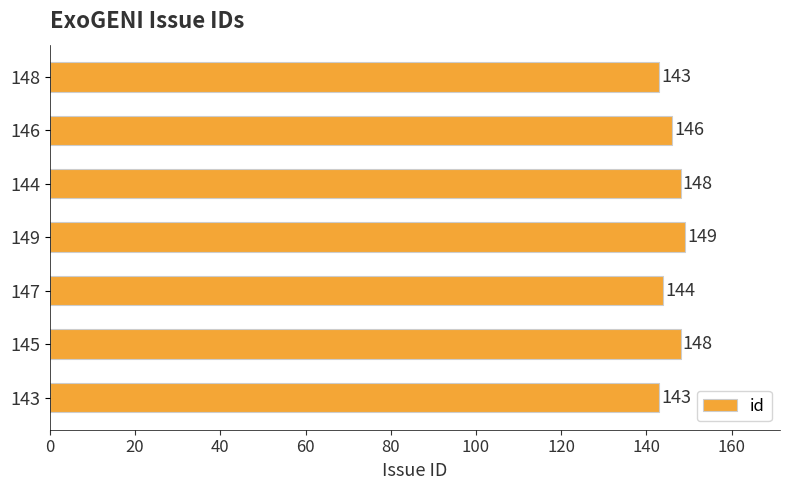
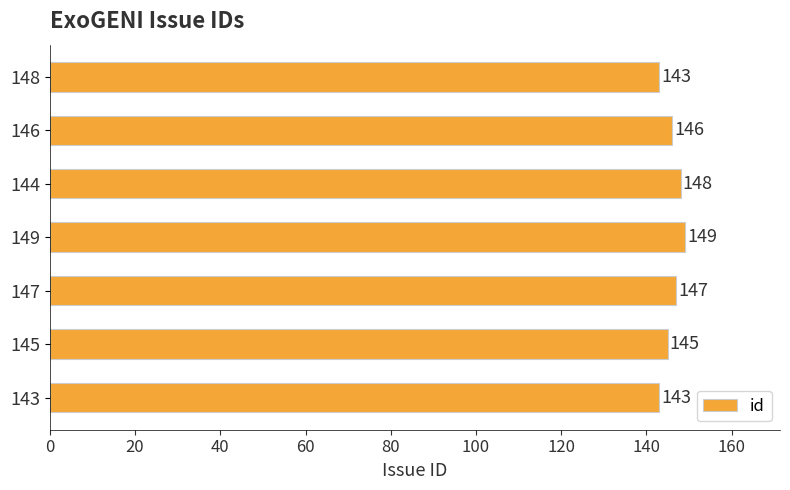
147: 144 -> 147
145: 148 -> 145
